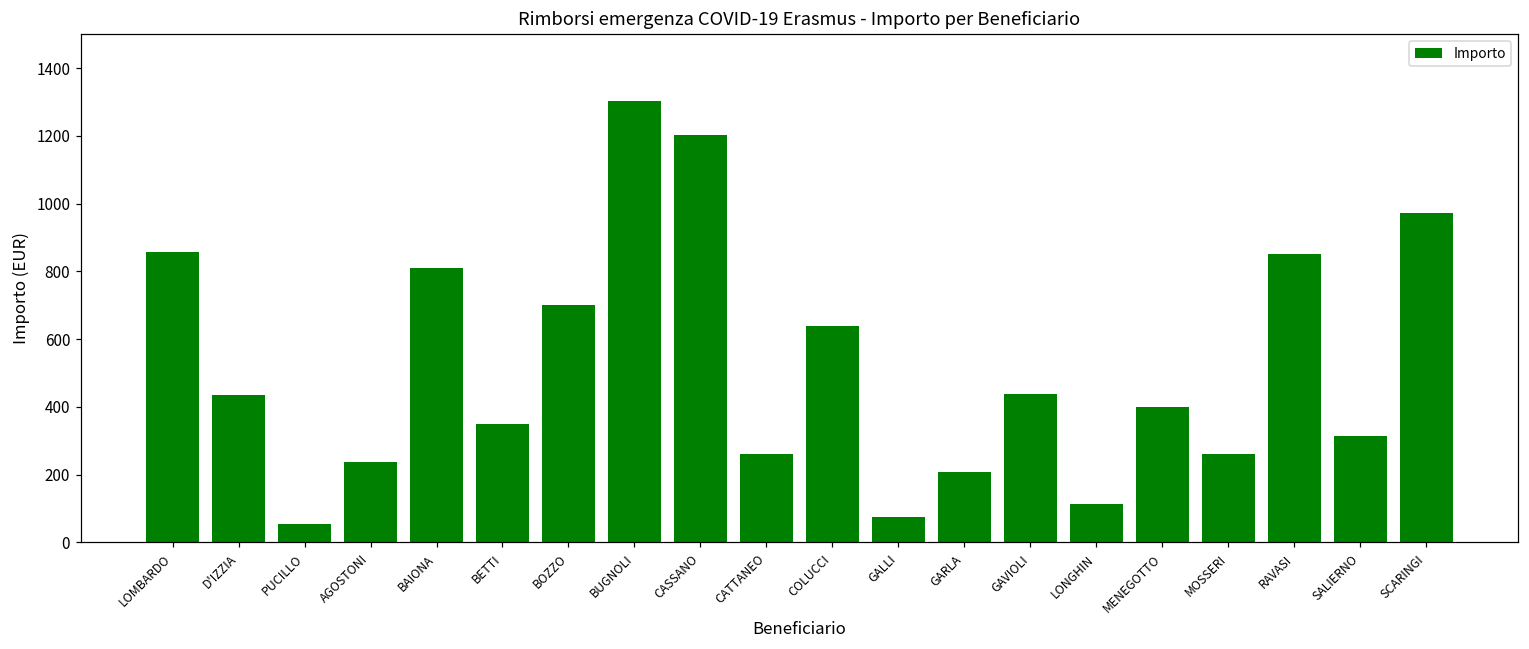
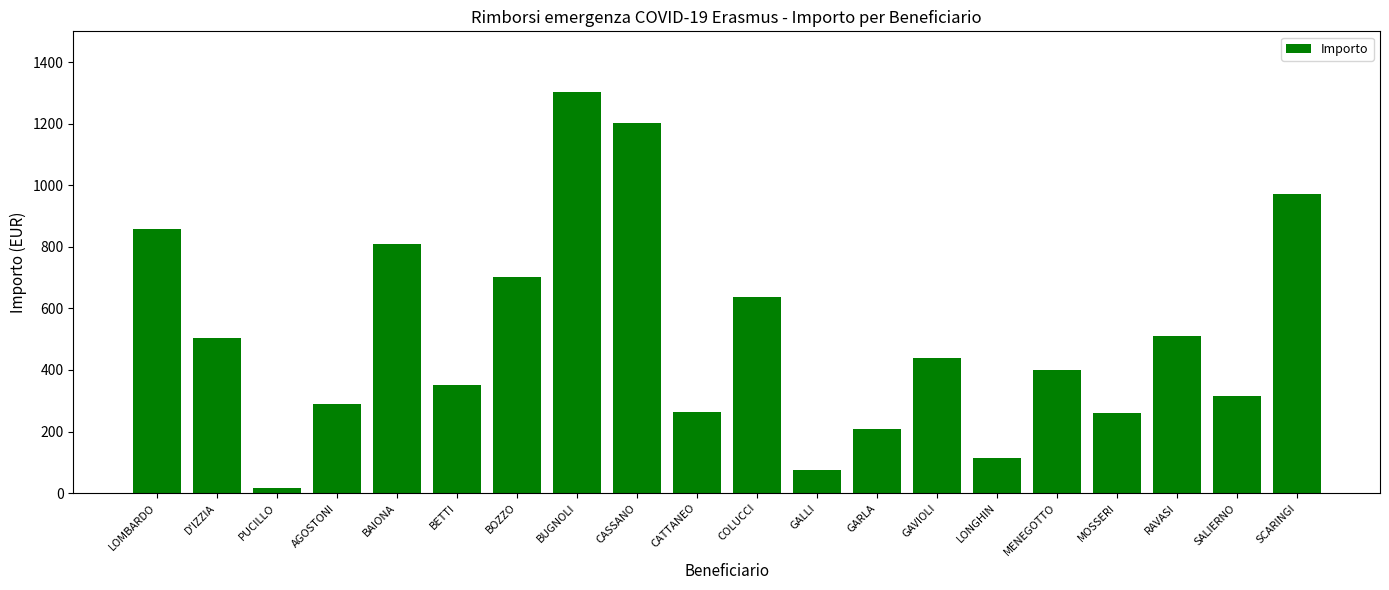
D'IZZIA: 430 -> 500
PUCILLO: 50 -> 20
AGOSTONI: 240 -> 290
RAVASI: 850 -> 510
